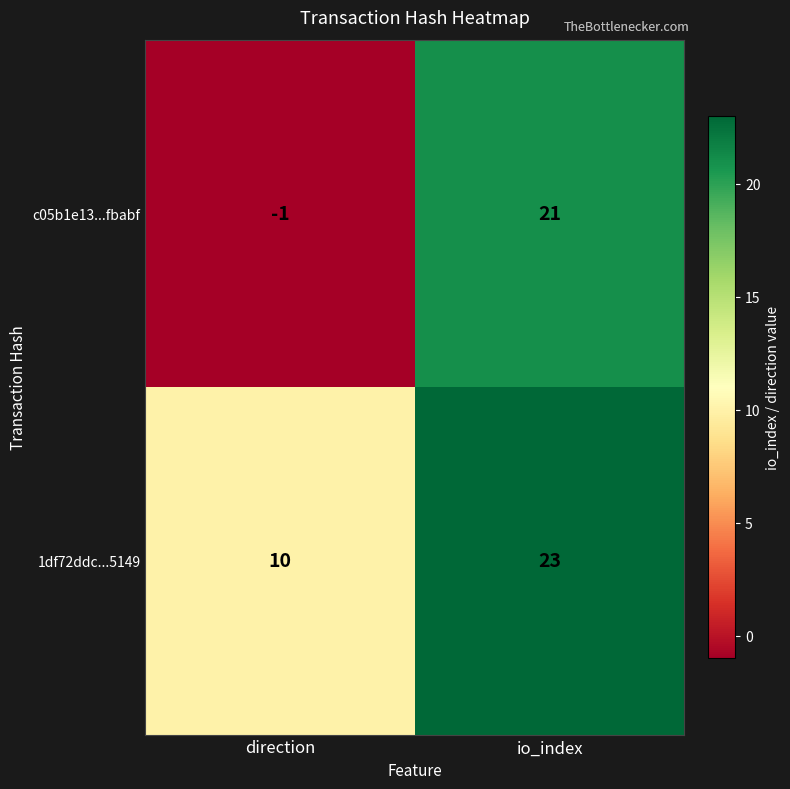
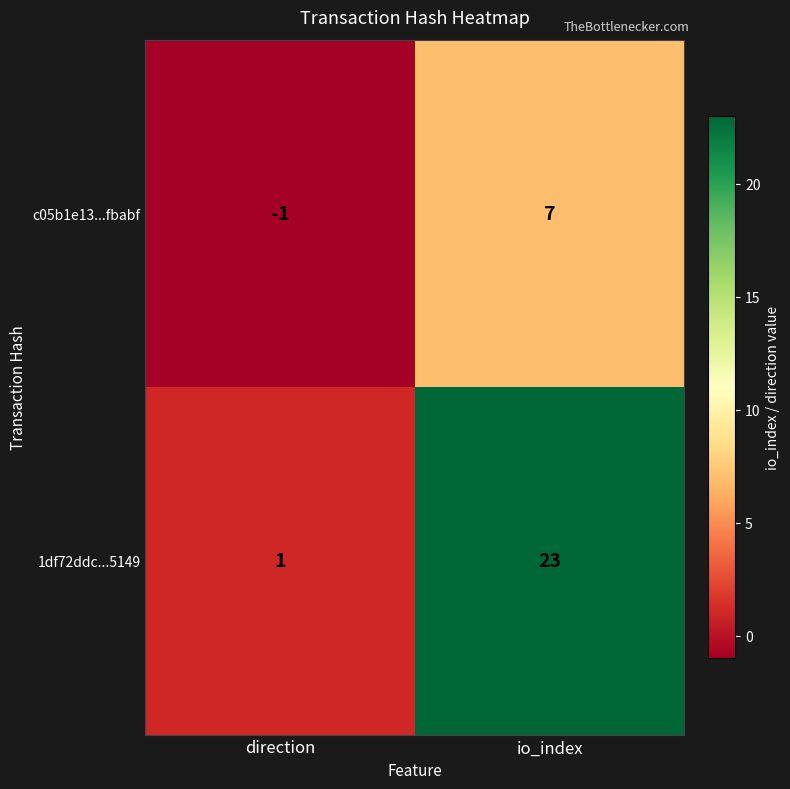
c05b1e13...fbabf, io_index: 21 -> 7
1df72ddc...5149, direction: 10 -> 1
